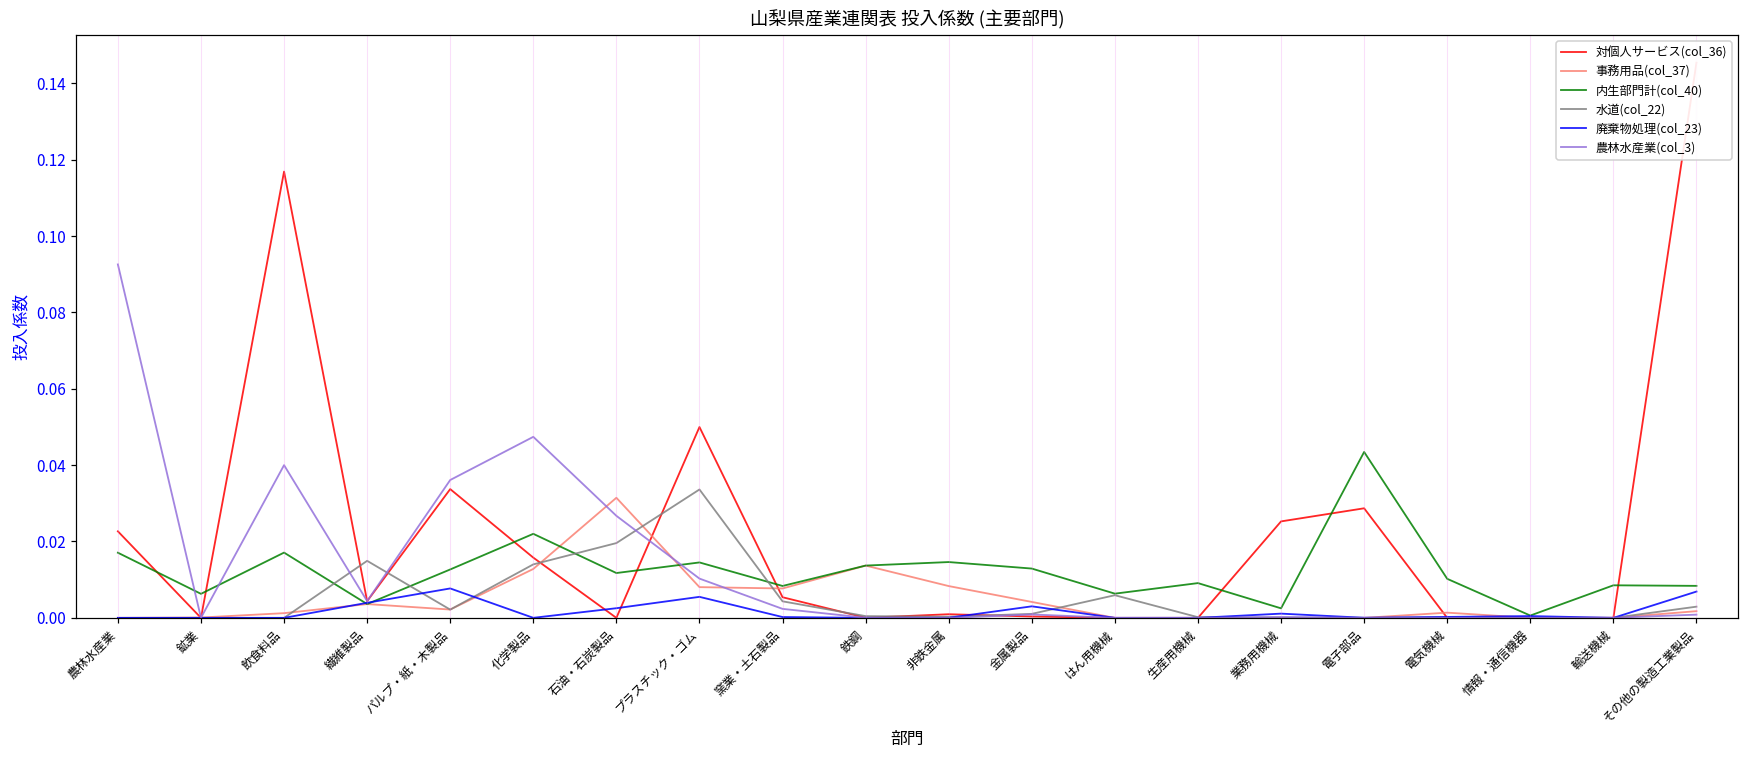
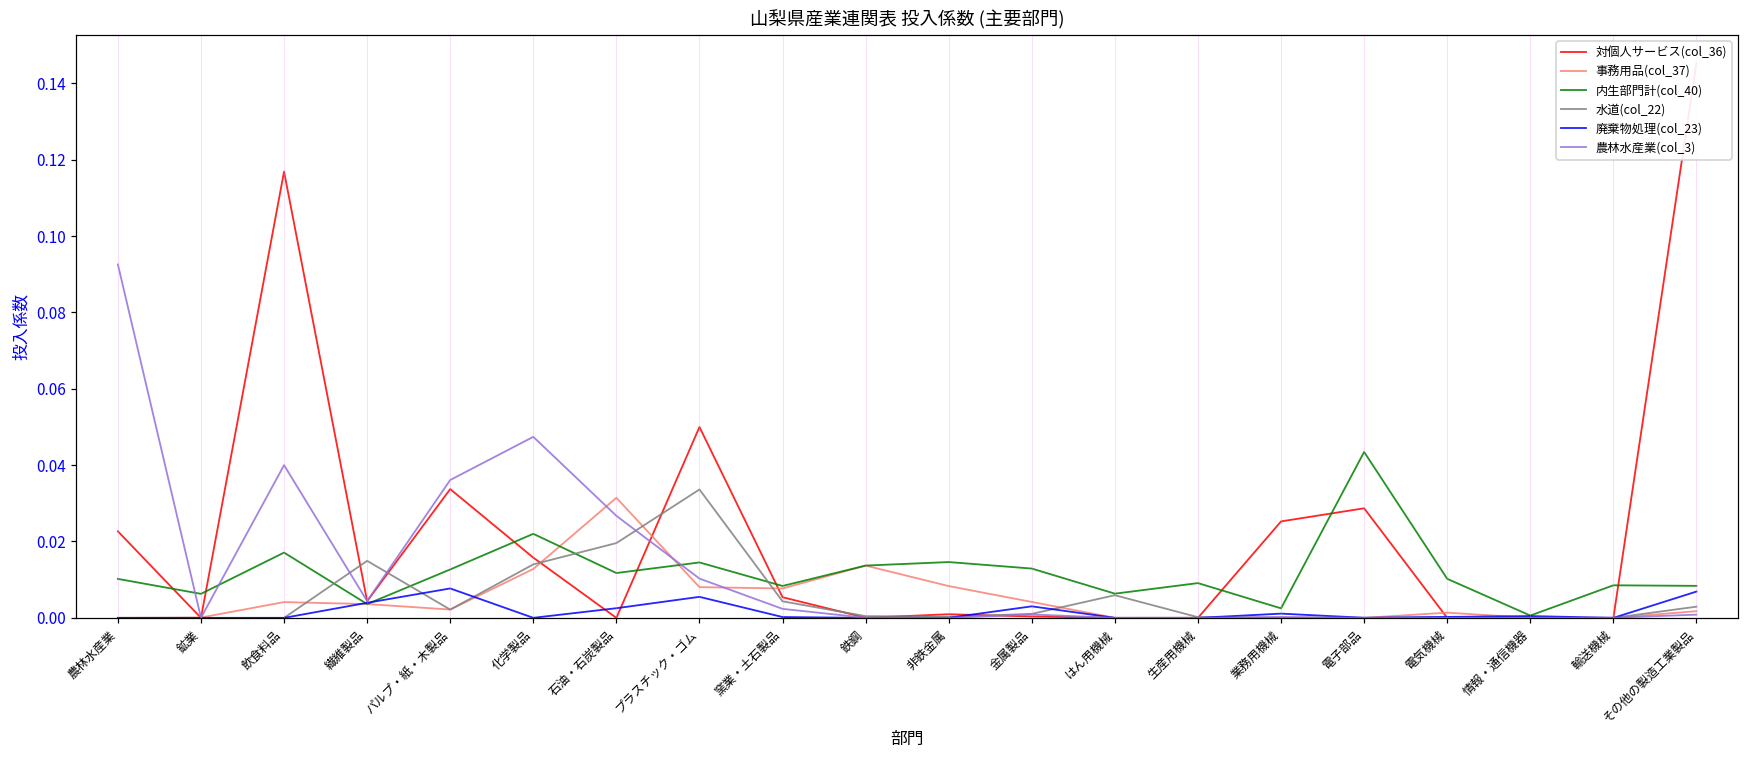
内生部門計(col_40), 農林水産業: 0.017 -> 0.010
事務用品(col_37), 飲食料品: 0.001 -> 0.004
